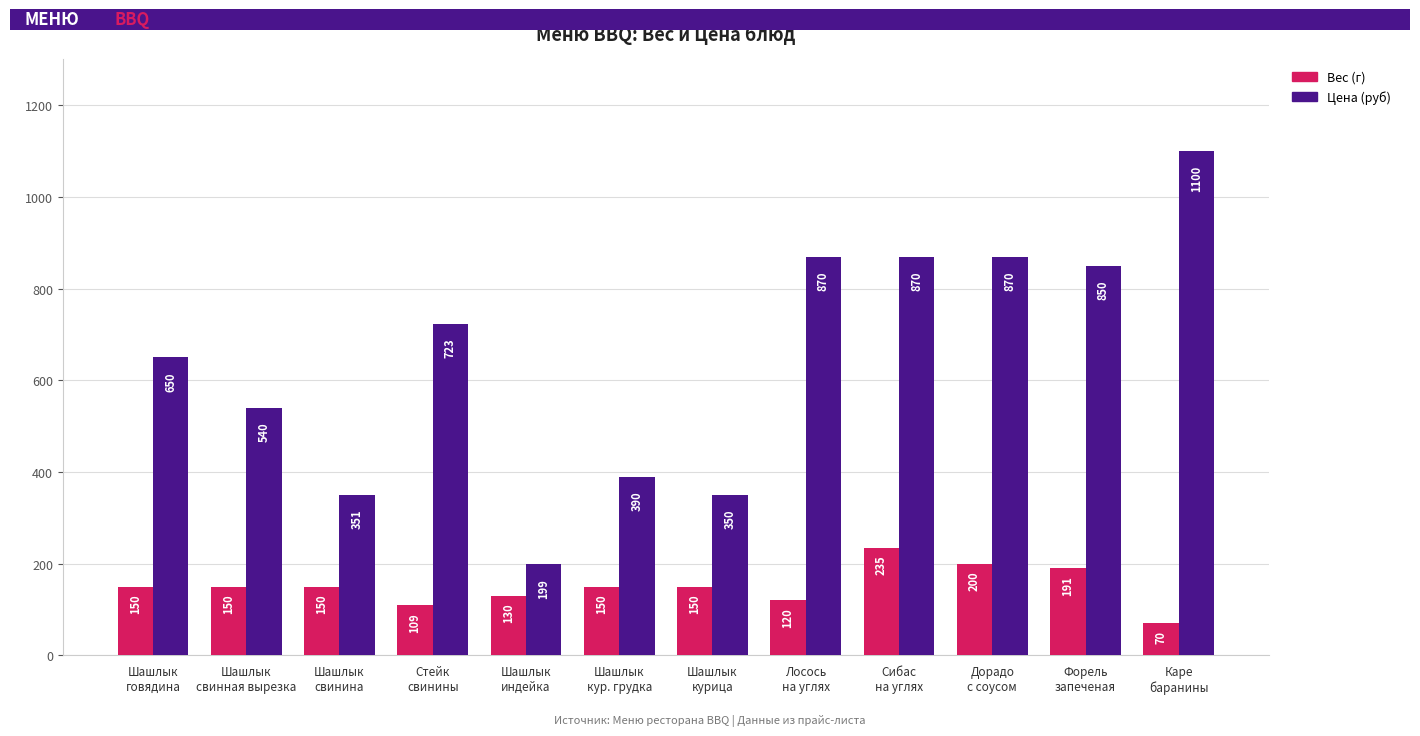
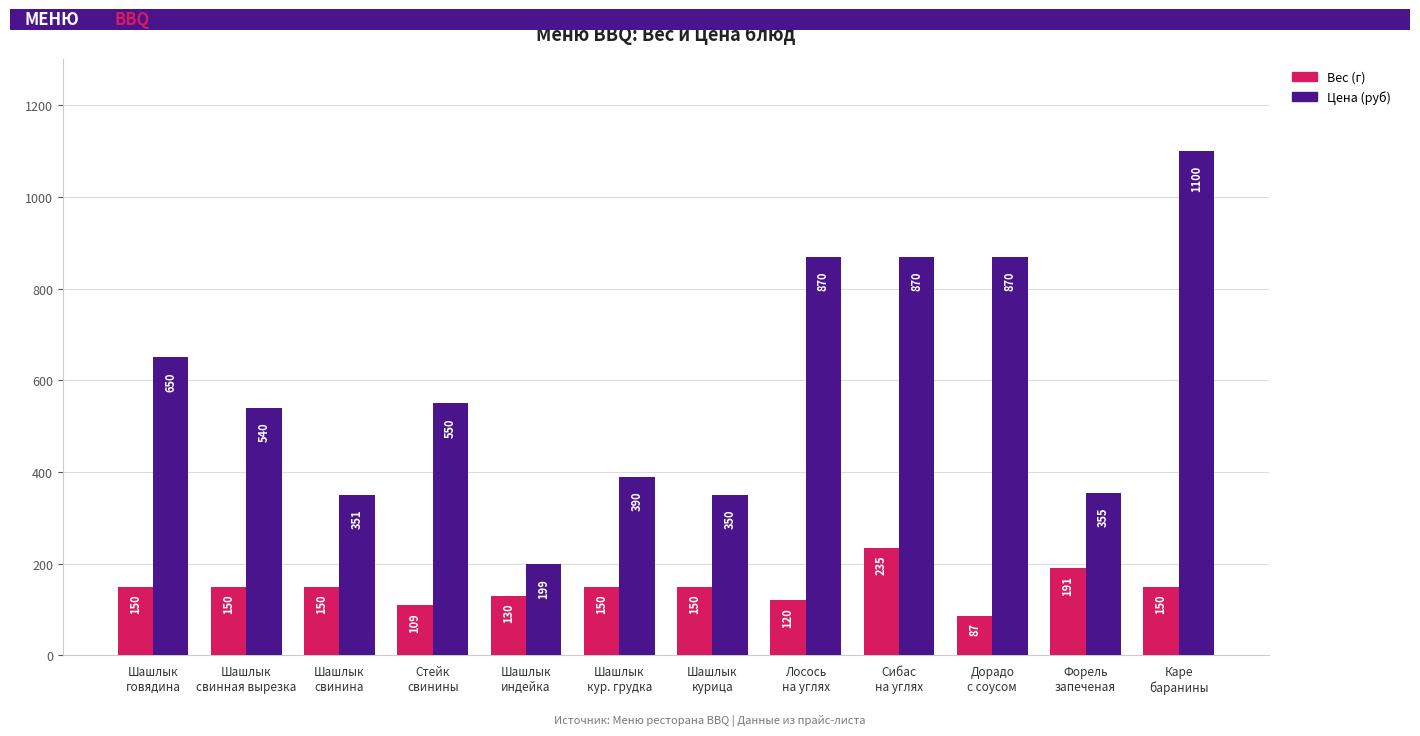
Цена (руб), Стейк свинины: 723 -> 550
Вес (г), Дорадо с соусом: 200 -> 87
Цена (руб), Форель запеченая: 850 -> 355
Вес (г), Каре баранины: 70 -> 150
